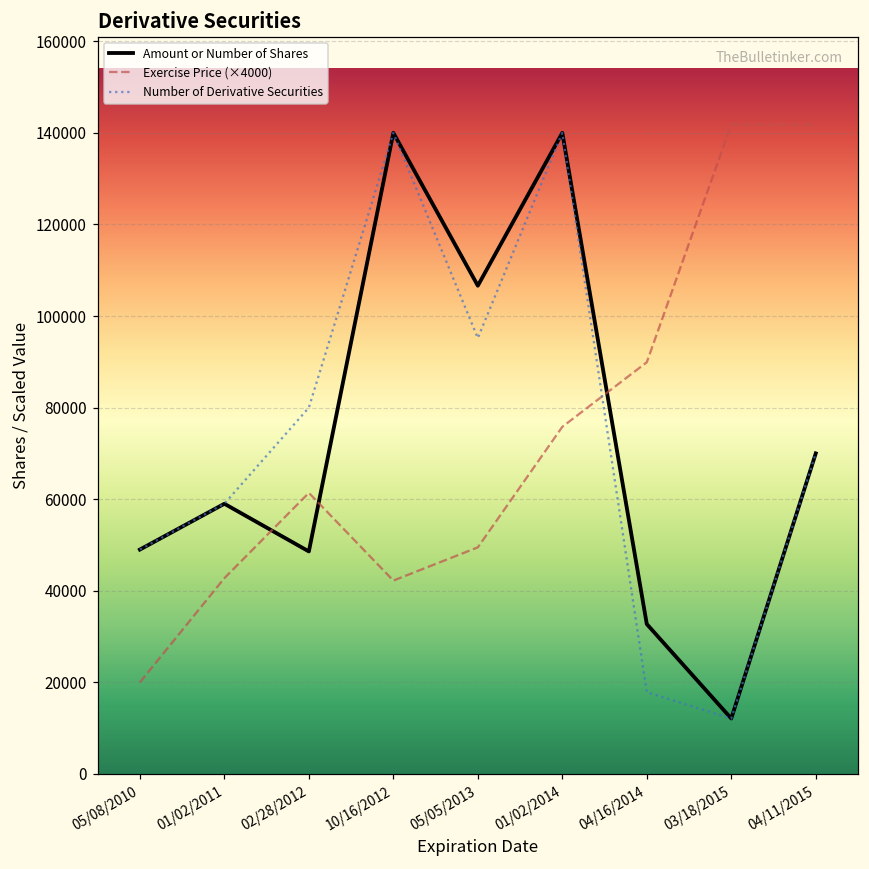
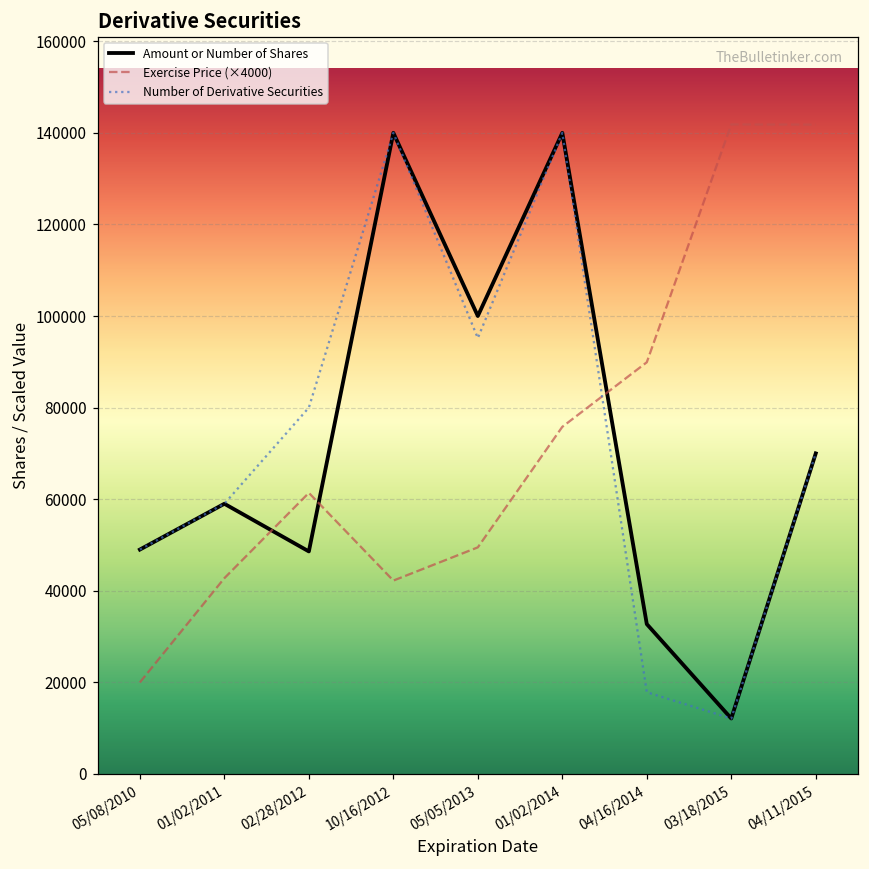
Amount or Number of Shares, 05/05/2013: 107000 -> 100000
